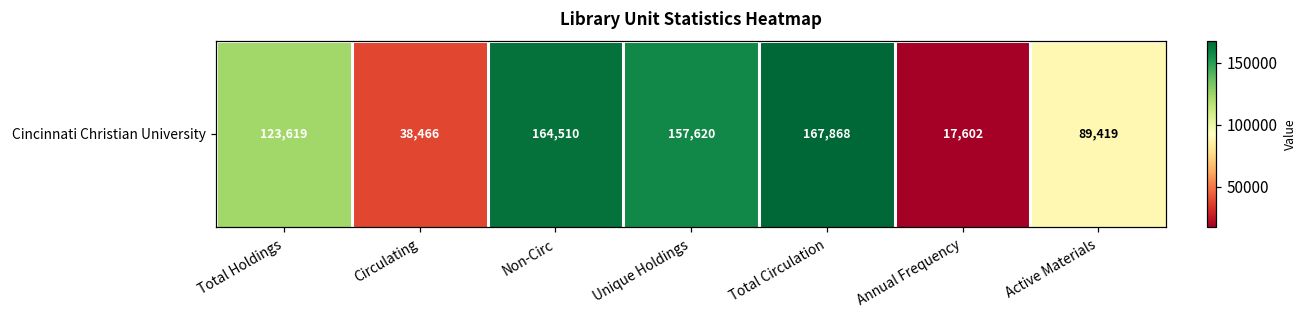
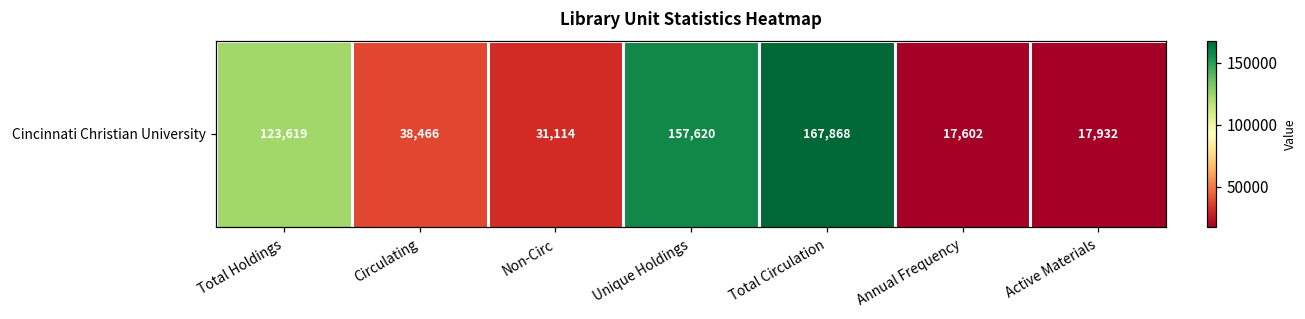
Cincinnati Christian University, Non-Circ: 164,510 -> 31,114
Cincinnati Christian University, Active Materials: 89,419 -> 17,932
